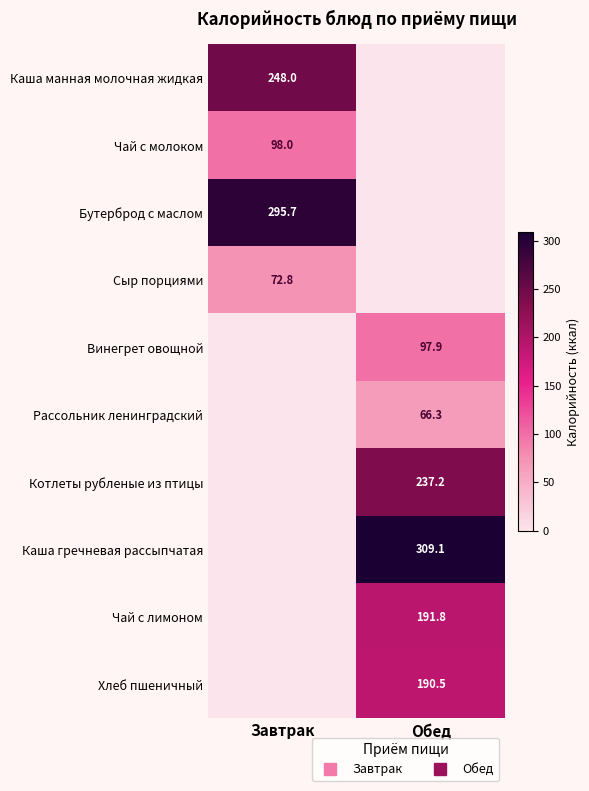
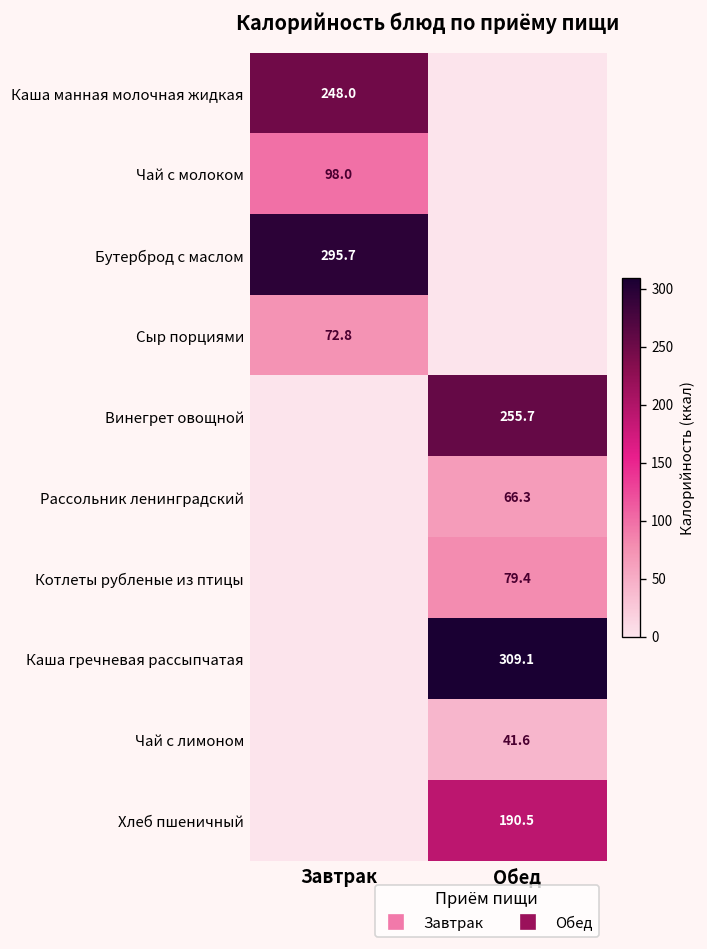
Винегрет овощной, Обед: 97.9 -> 255.7
Котлеты рубленые из птицы, Обед: 237.2 -> 79.4
Чай с лимоном, Обед: 191.8 -> 41.6
